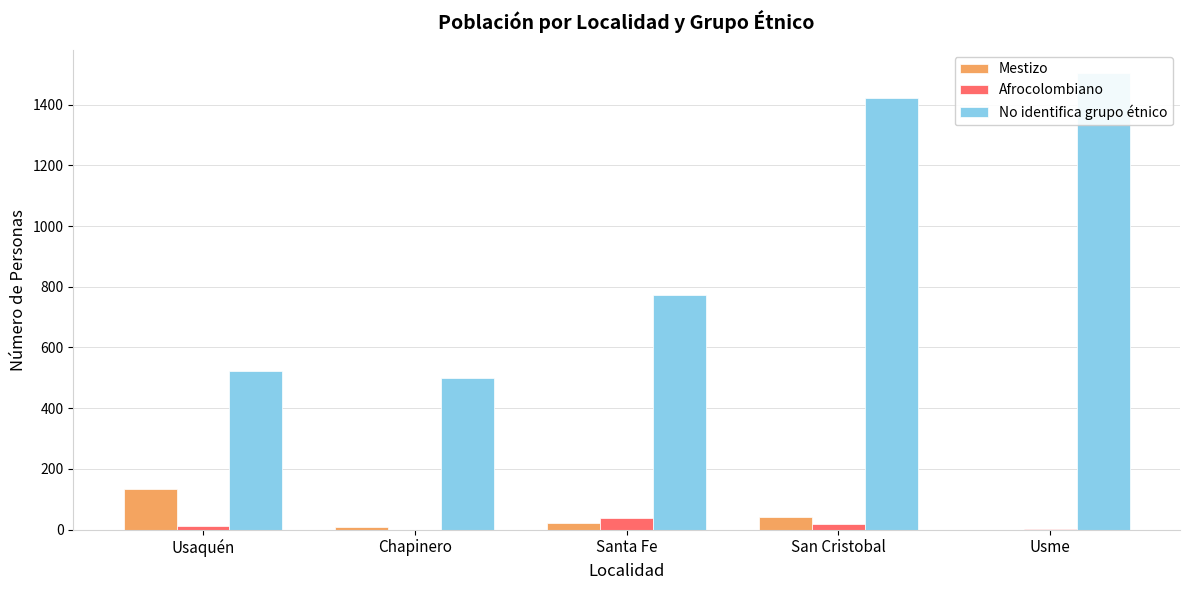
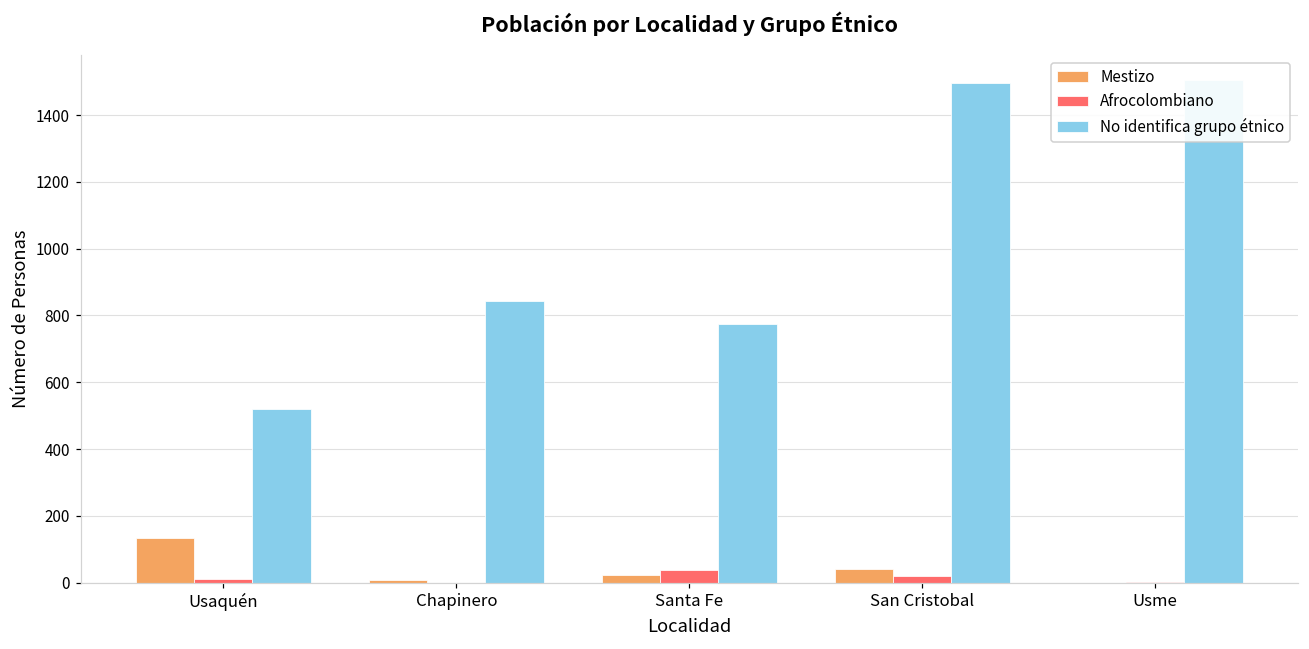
No identifica grupo étnico, Chapinero: 500 -> 840
No identifica grupo étnico, San Cristobal: 1420 -> 1500
